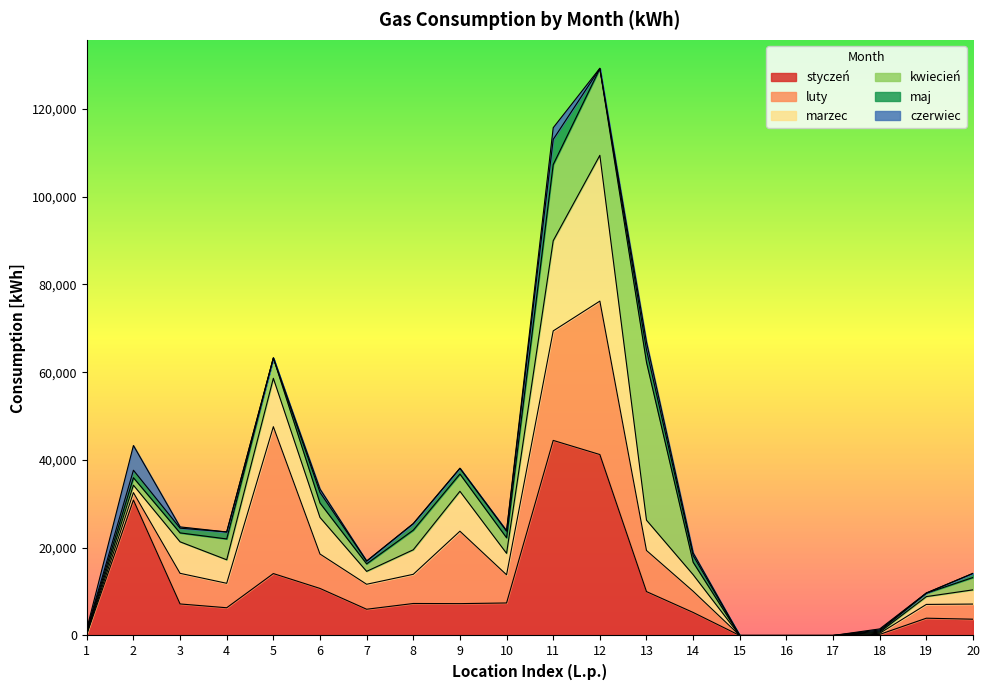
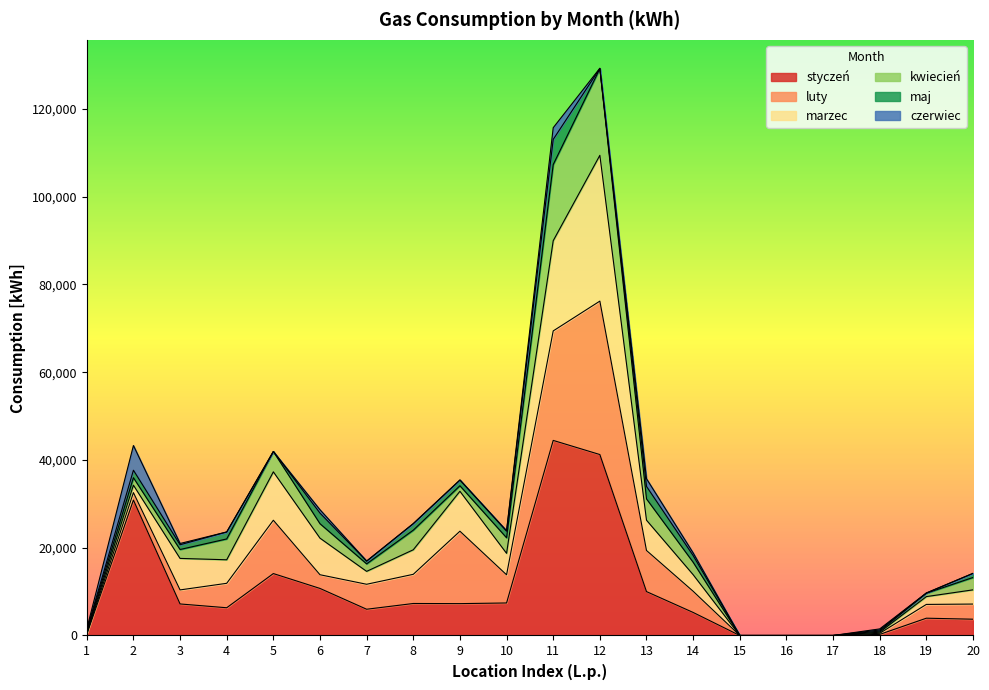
luty, 3: 7,000 -> 3,000
luty, 5: 33,000 -> 12,000
luty, 6: 8,000 -> 3,000
kwiecień, 9: 4,000 -> 1,000
kwiecień, 13: 36,000 -> 5,000
